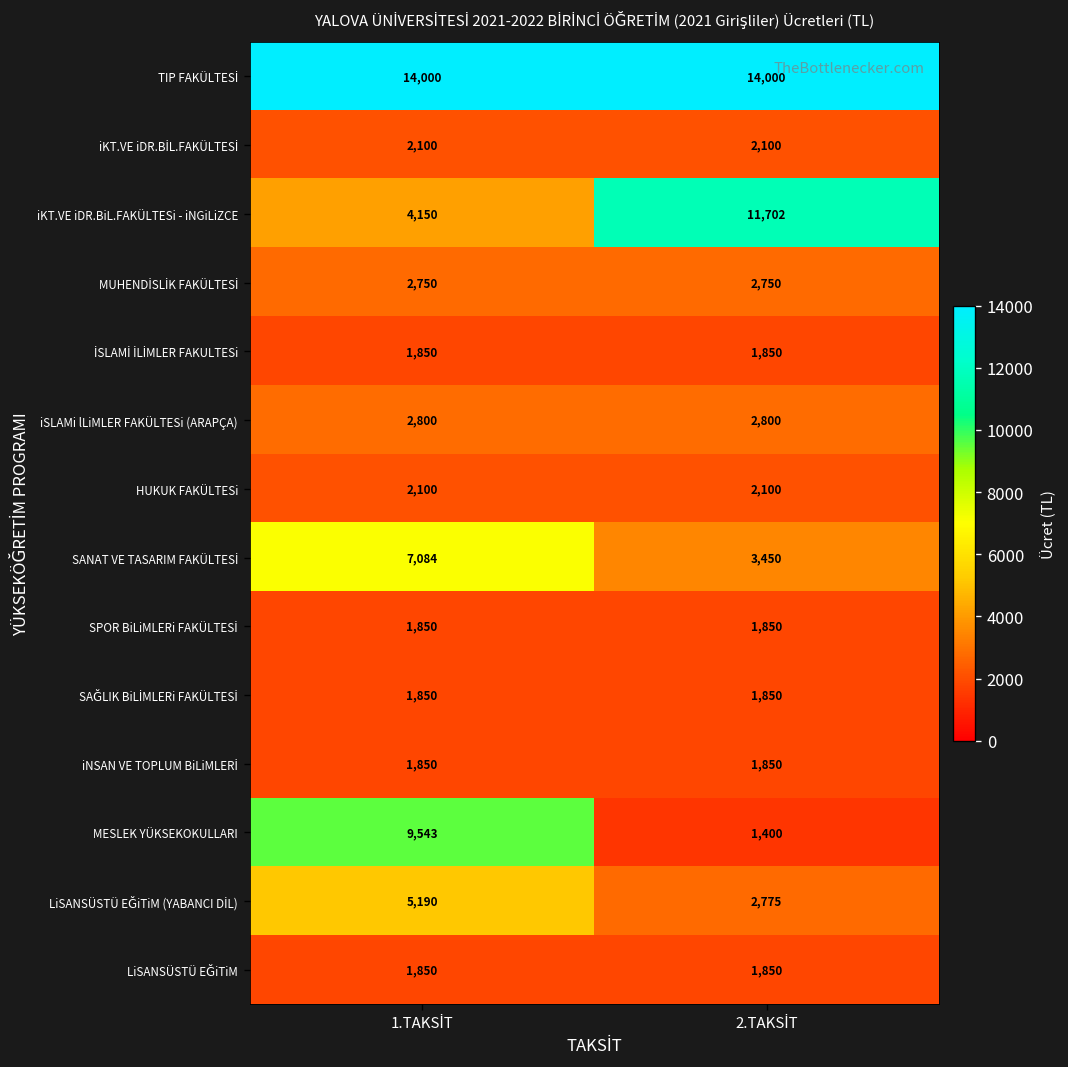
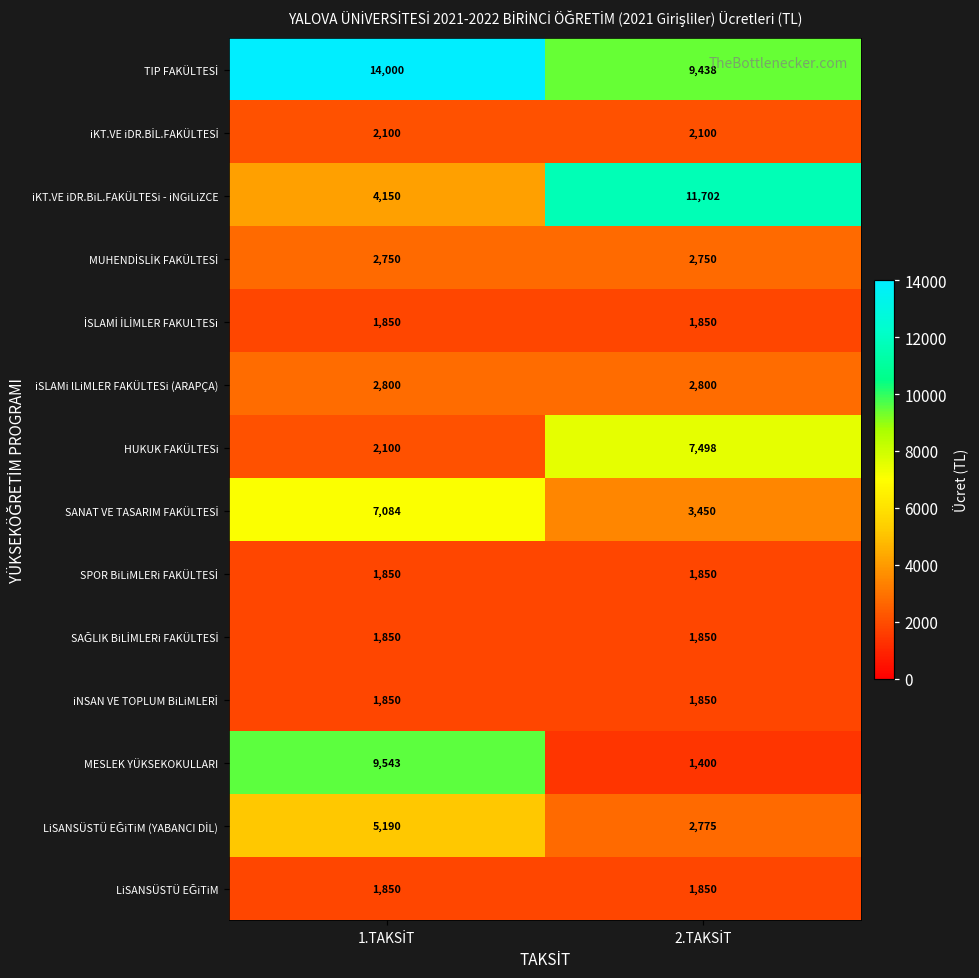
TIP FAKÜLTESİ, 2.TAKSİT: 14,000 -> 9,438
HUKUK FAKÜLTESi, 2.TAKSİT: 2,100 -> 7,498
